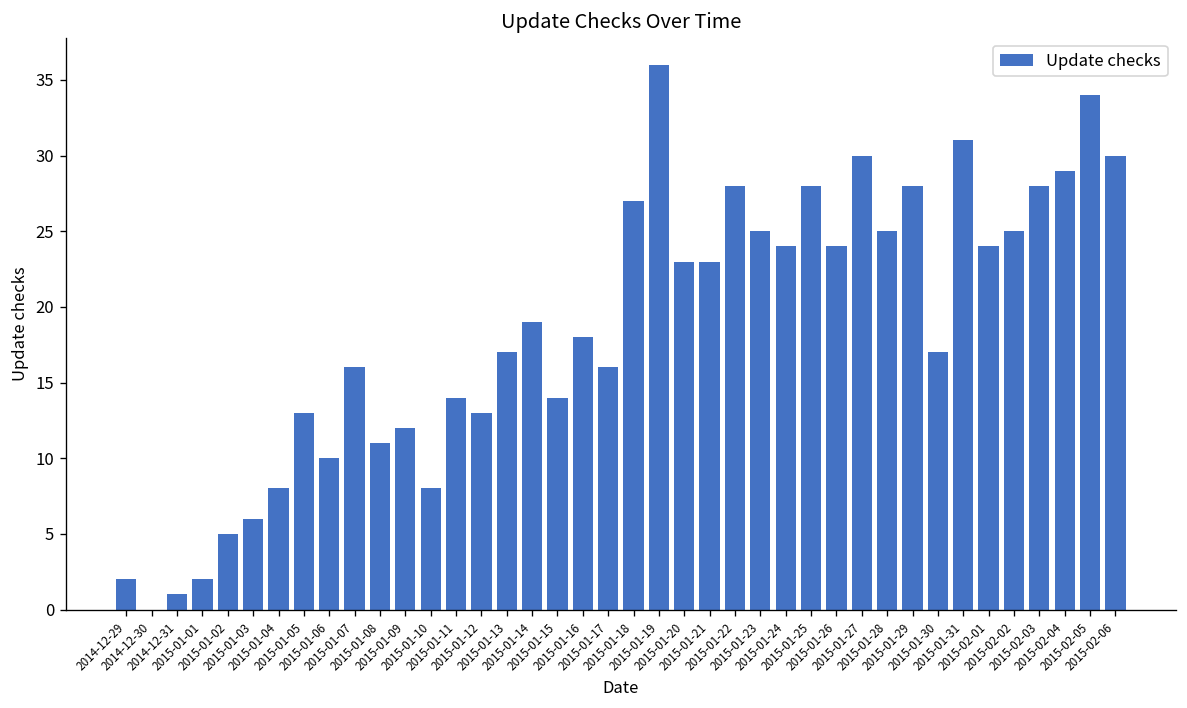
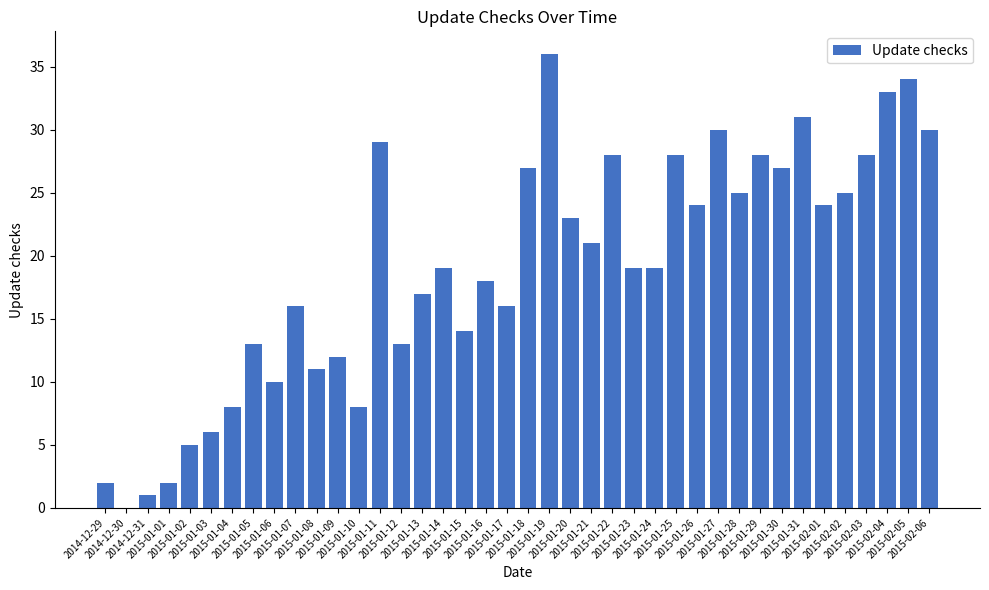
2015-01-11: 14 -> 29
2015-01-21: 23 -> 21
2015-01-23: 25 -> 19
2015-01-24: 24 -> 19
2015-01-30: 17 -> 27
2015-02-04: 29 -> 33
